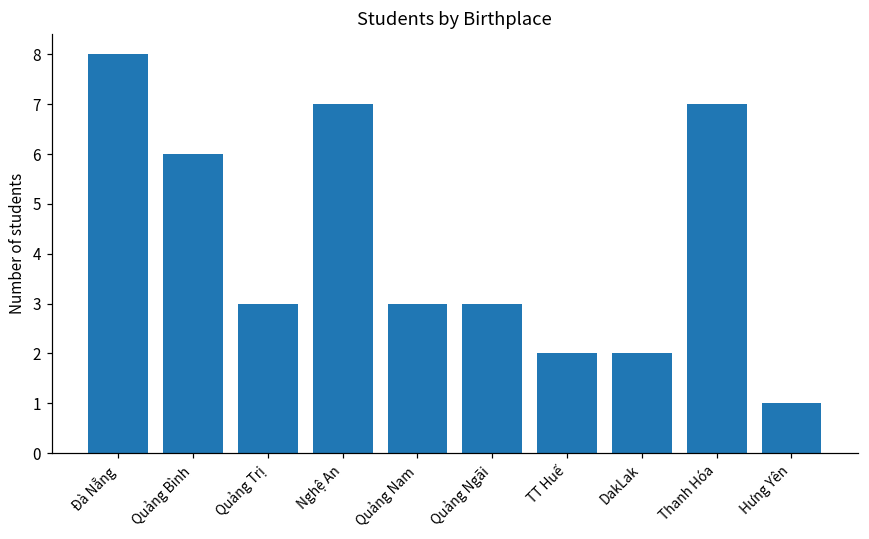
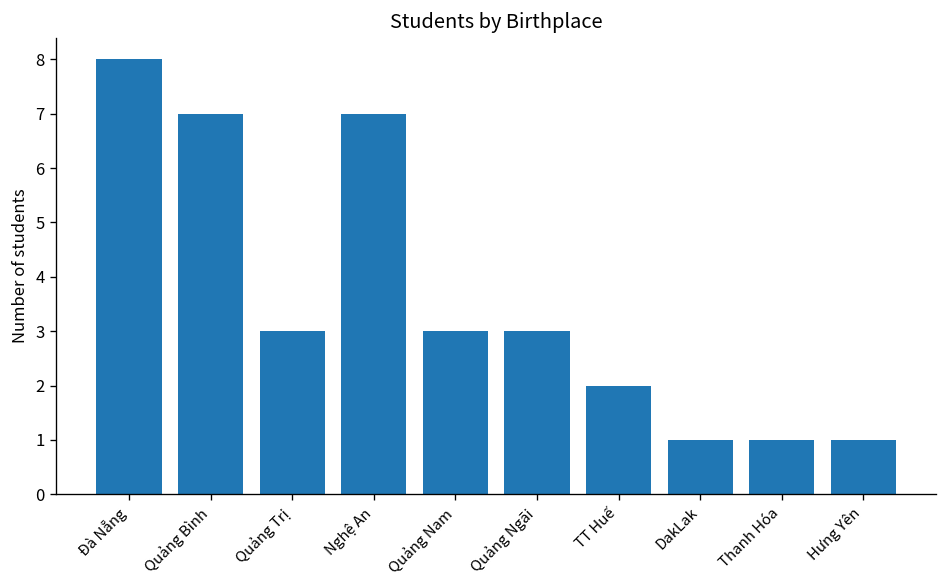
Quảng Bình: 6 -> 7
DakLak: 2 -> 1
Thanh Hóa: 7 -> 1
